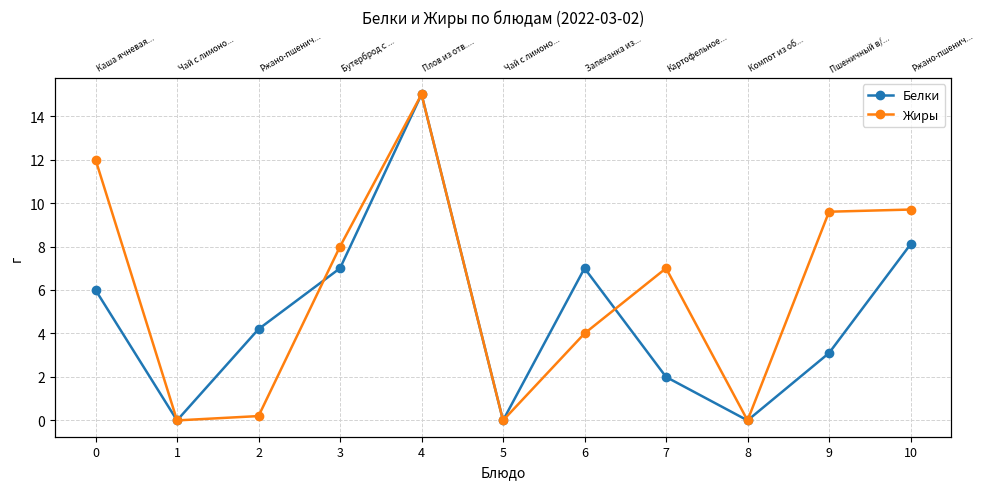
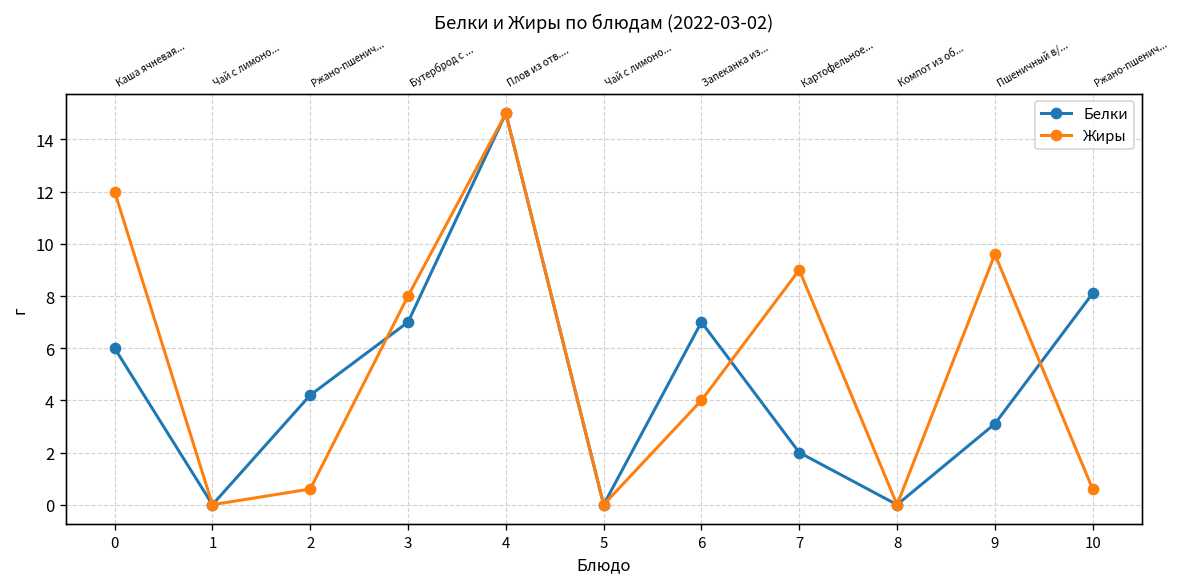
Жиры, 2: 0.2 -> 0.6
Жиры, 7: 7 -> 9
Жиры, 10: 9.7 -> 0.6
